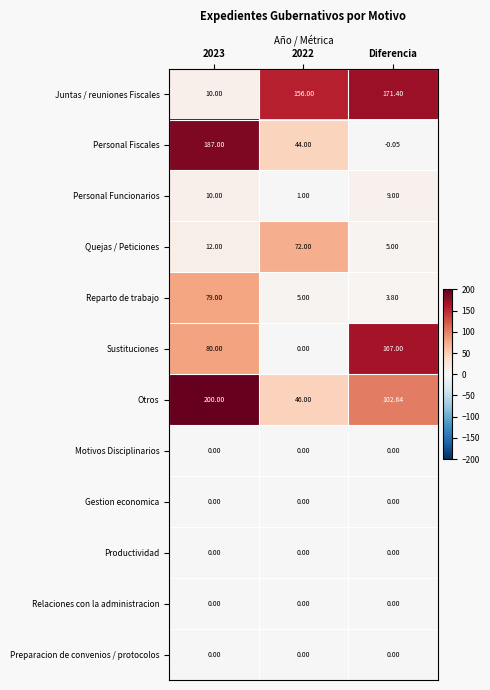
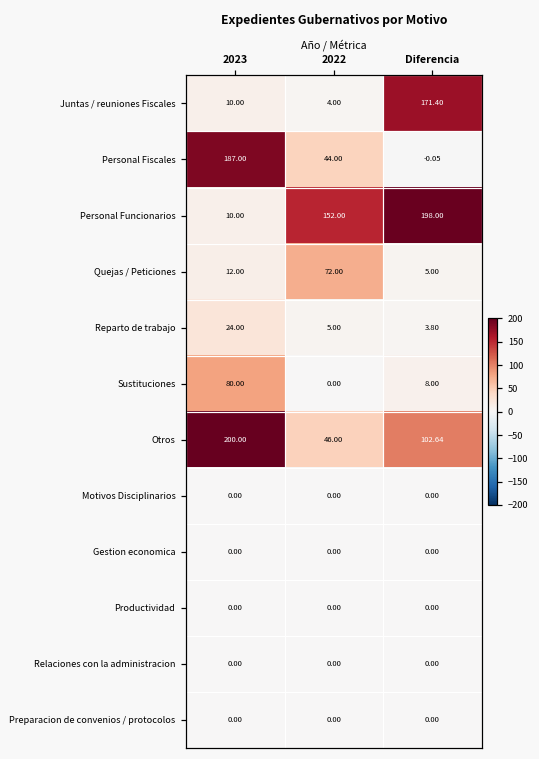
Juntas / reuniones Fiscales, 2022: 156.00 -> 4.00
Personal Funcionarios, 2022: 1.00 -> 152.00
Personal Funcionarios, Diferencia: 9.00 -> 198.00
Reparto de trabajo, 2023: 79.00 -> 24.00
Sustituciones, Diferencia: 167.00 -> 8.00
